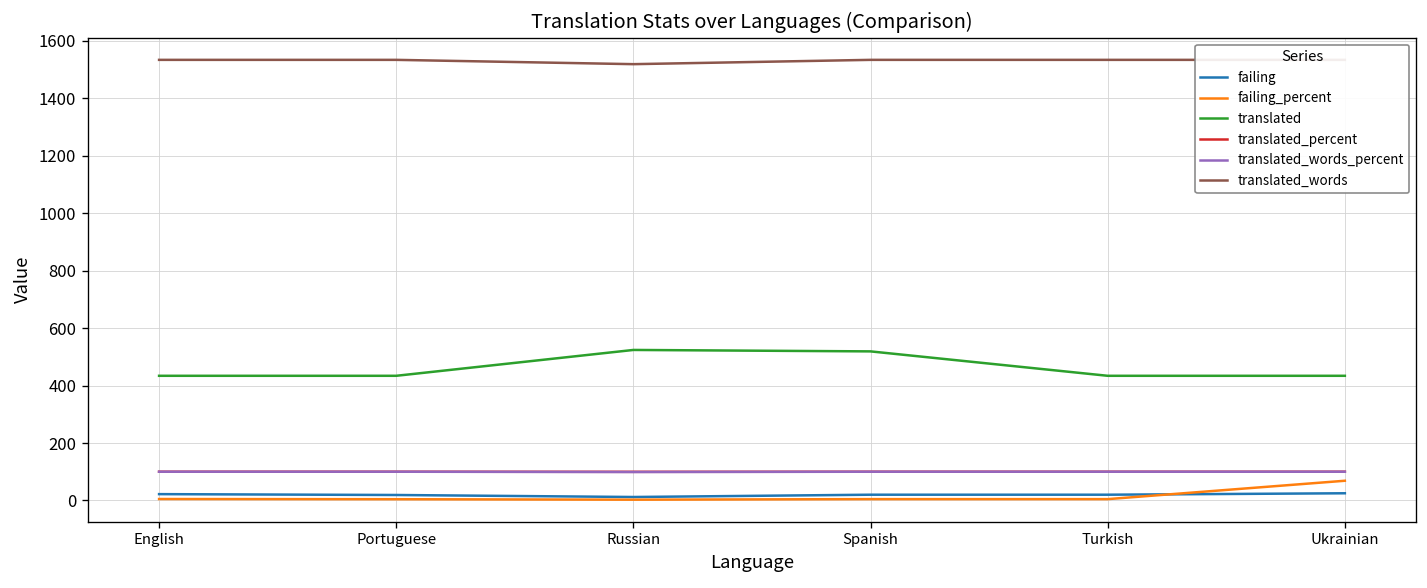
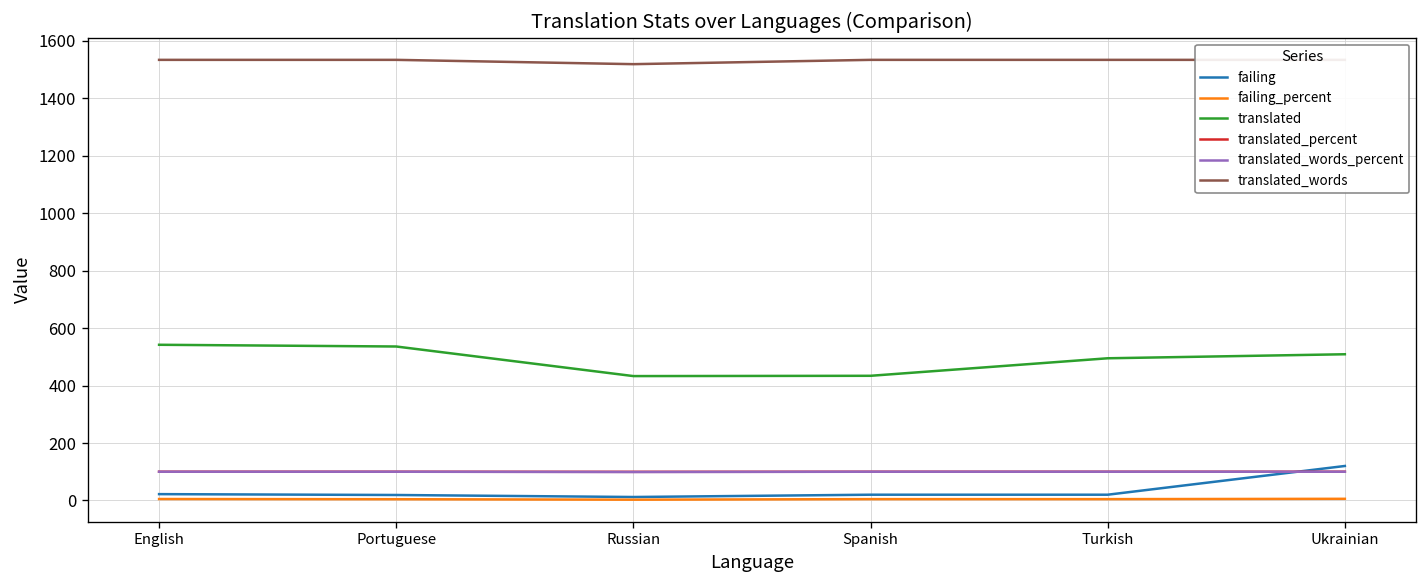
translated, English: 430 -> 540
translated, Portuguese: 430 -> 540
translated, Russian: 520 -> 430
translated, Spanish: 520 -> 430
translated, Turkish: 430 -> 500
failing, Ukrainian: 30 -> 120
failing_percent, Ukrainian: 70 -> 10
translated, Ukrainian: 430 -> 510
